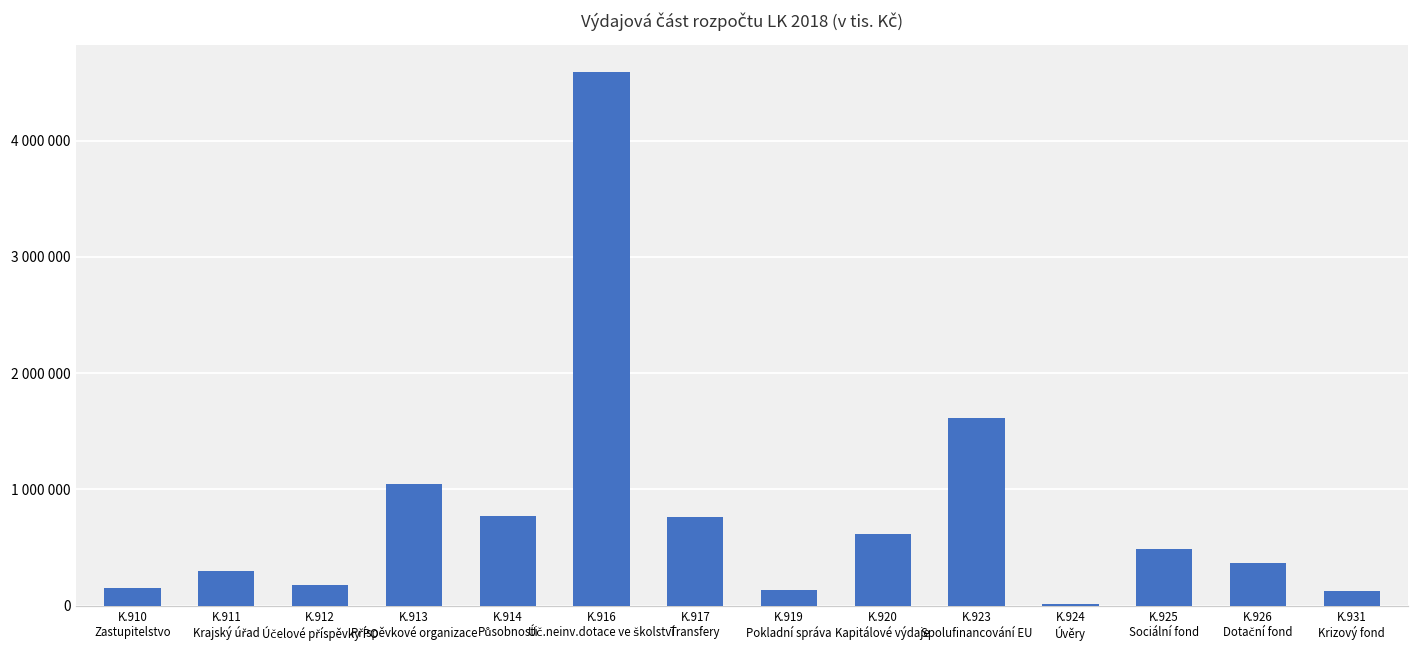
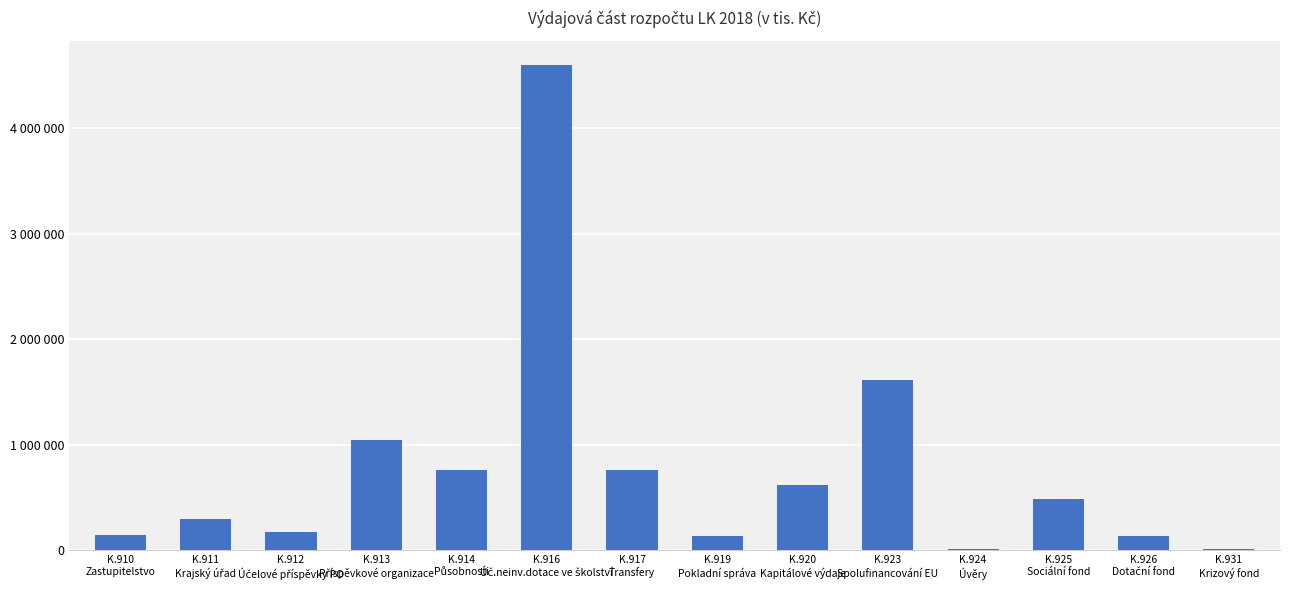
K.926 Dotační fond: 360000 -> 140000
K.931 Krizový fond: 120000 -> 20000
